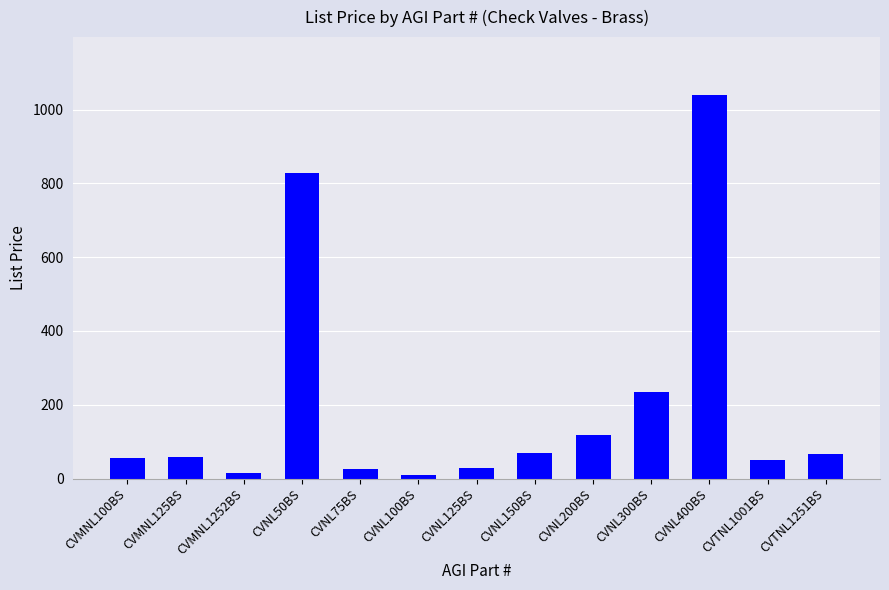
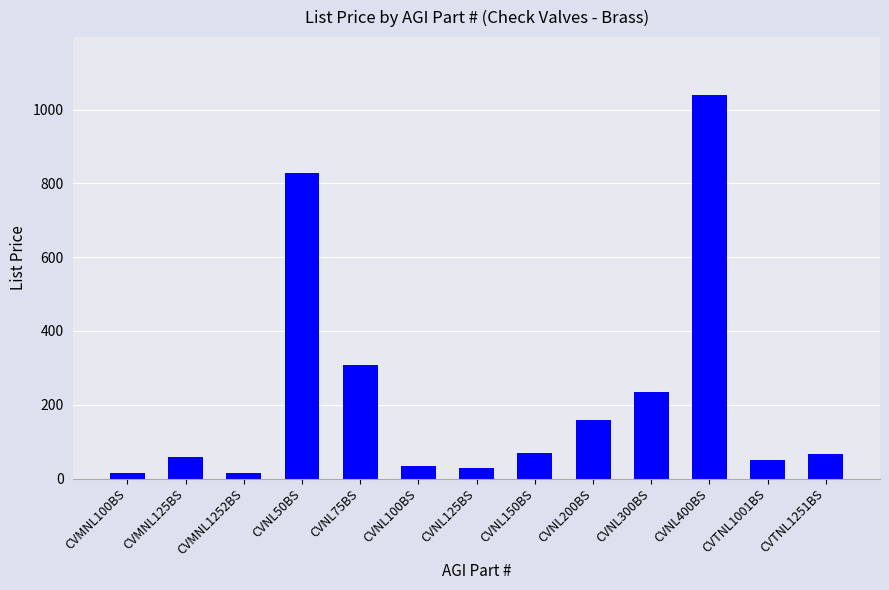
CVMNL100BS: 50 -> 10
CVNL75BS: 30 -> 310
CVNL100BS: 10 -> 30
CVNL200BS: 120 -> 160
